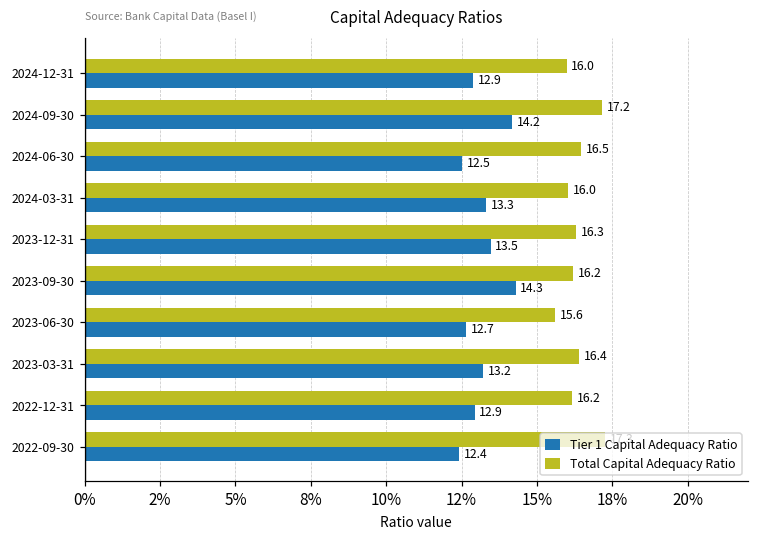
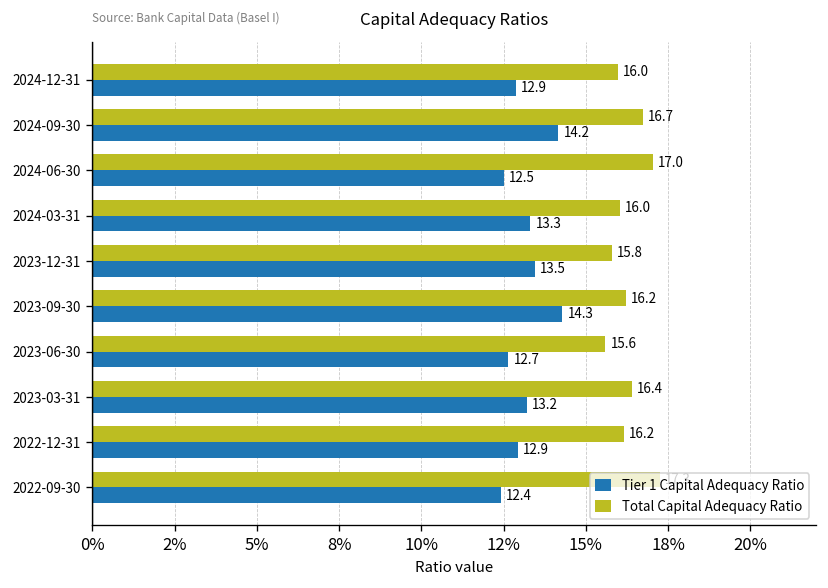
Total Capital Adequacy Ratio, 2024-09-30: 17.2 -> 16.7
Total Capital Adequacy Ratio, 2024-06-30: 16.5 -> 17.0
Total Capital Adequacy Ratio, 2023-12-31: 16.3 -> 15.8
